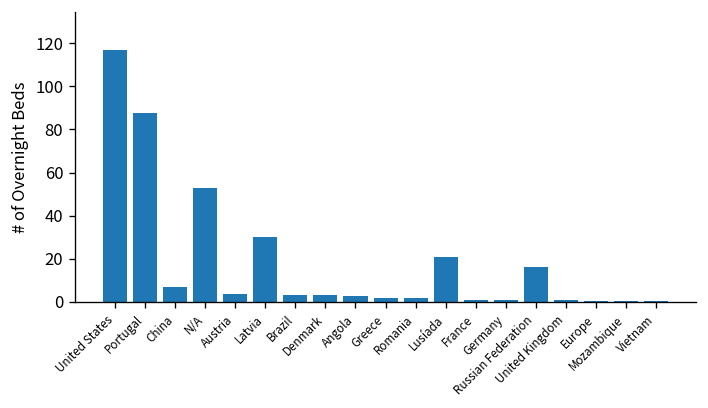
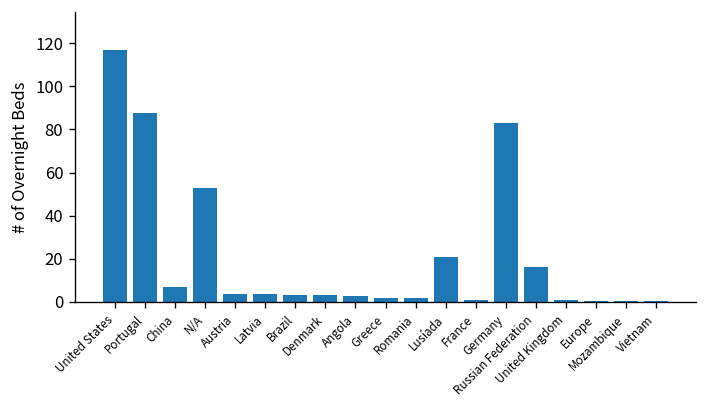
Latvia: 30 -> 4
Germany: 1 -> 83
